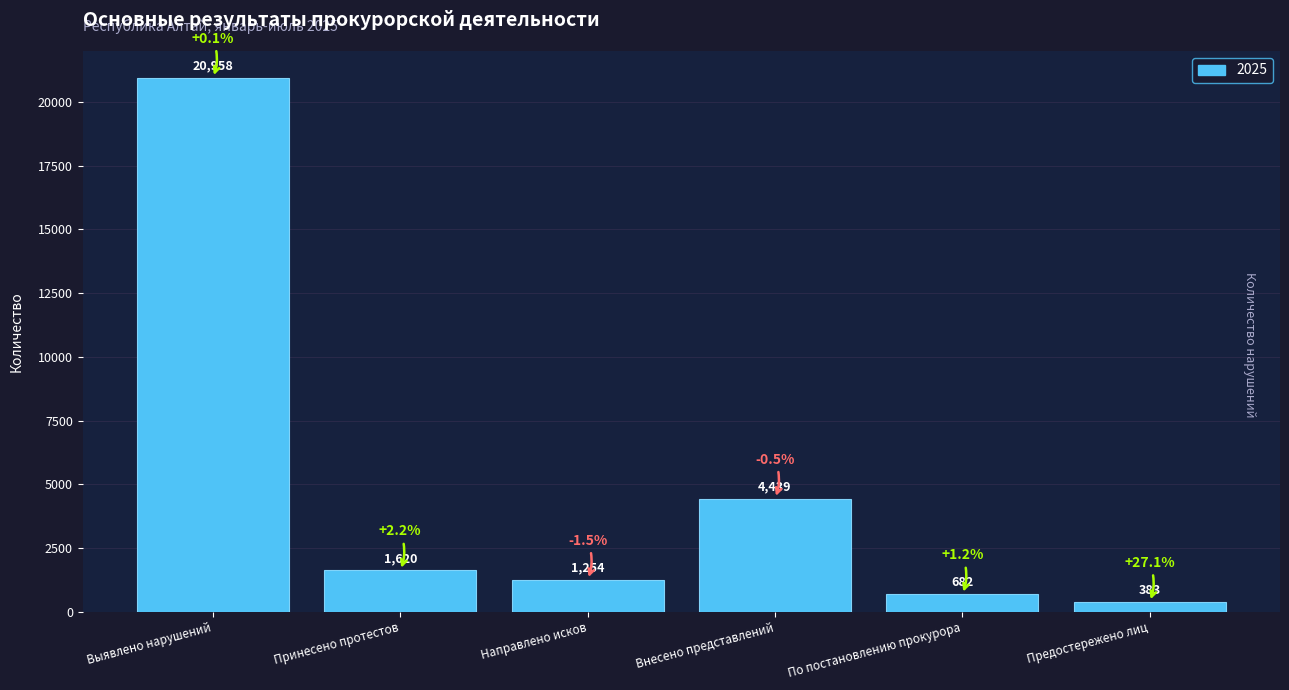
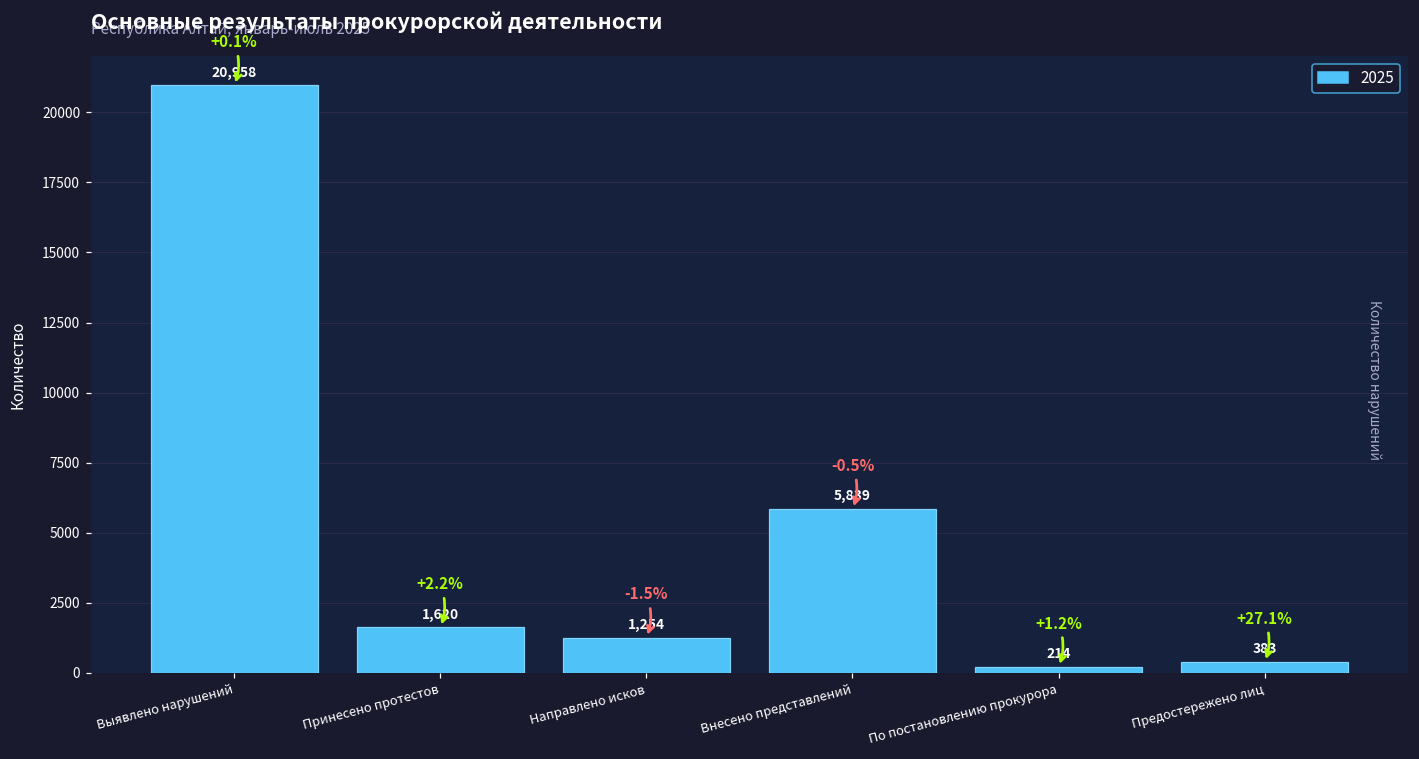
Внесено представлений: 4,439 -> 5,839
По постановлению прокурора: 682 -> 214
